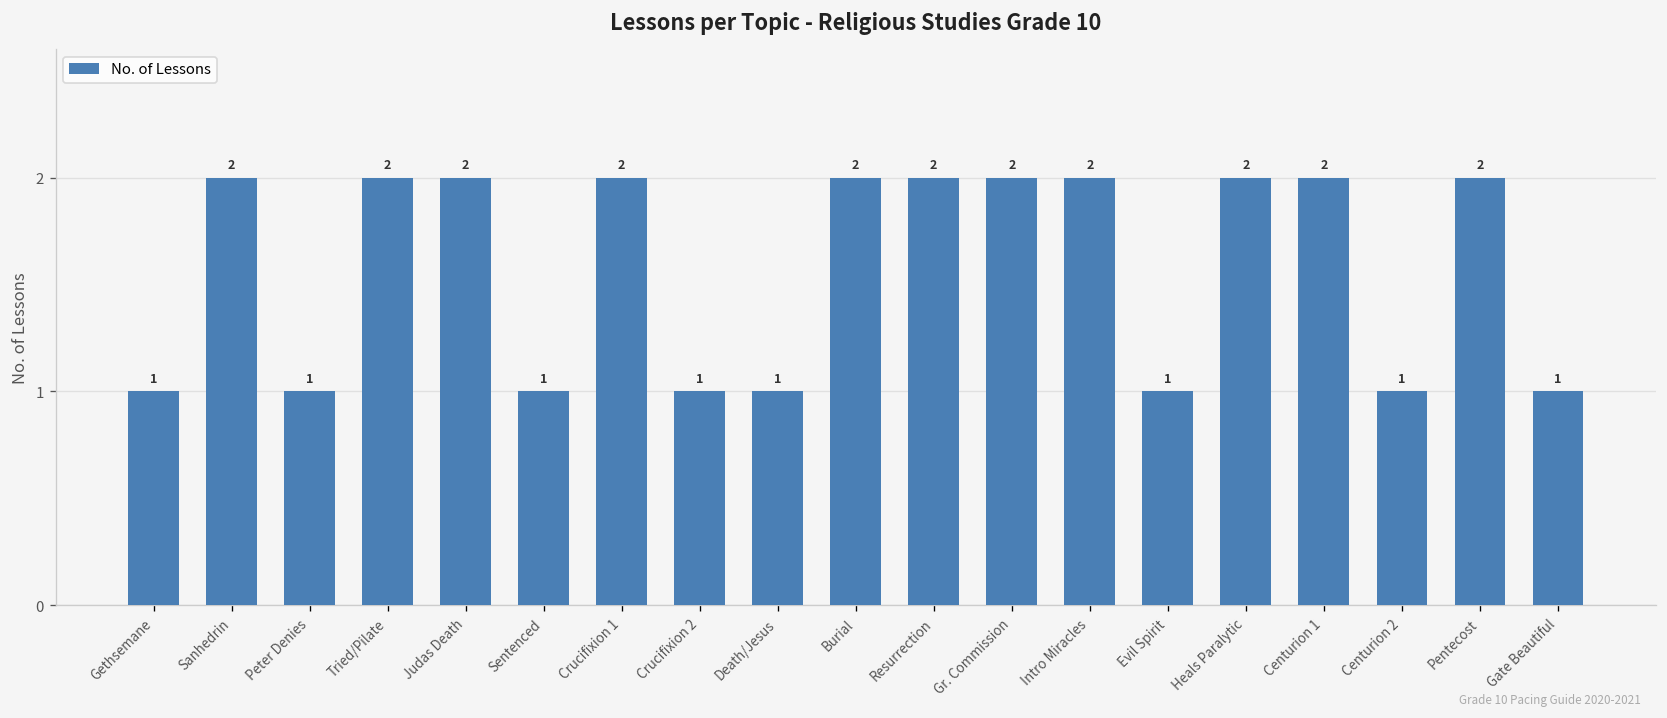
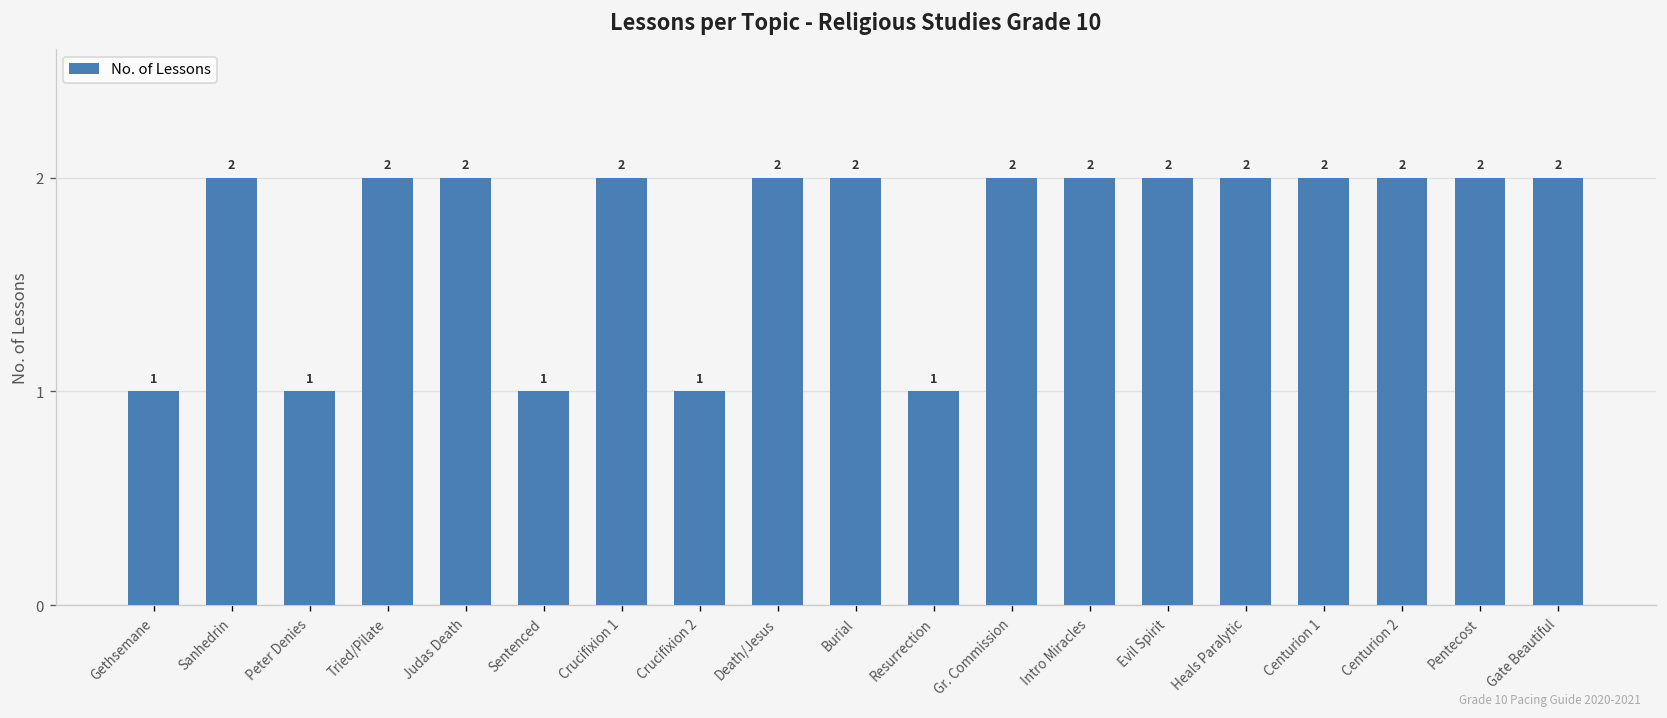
Death/Jesus: 1 -> 2
Resurrection: 2 -> 1
Evil Spirit: 1 -> 2
Centurion 2: 1 -> 2
Gate Beautiful: 1 -> 2
